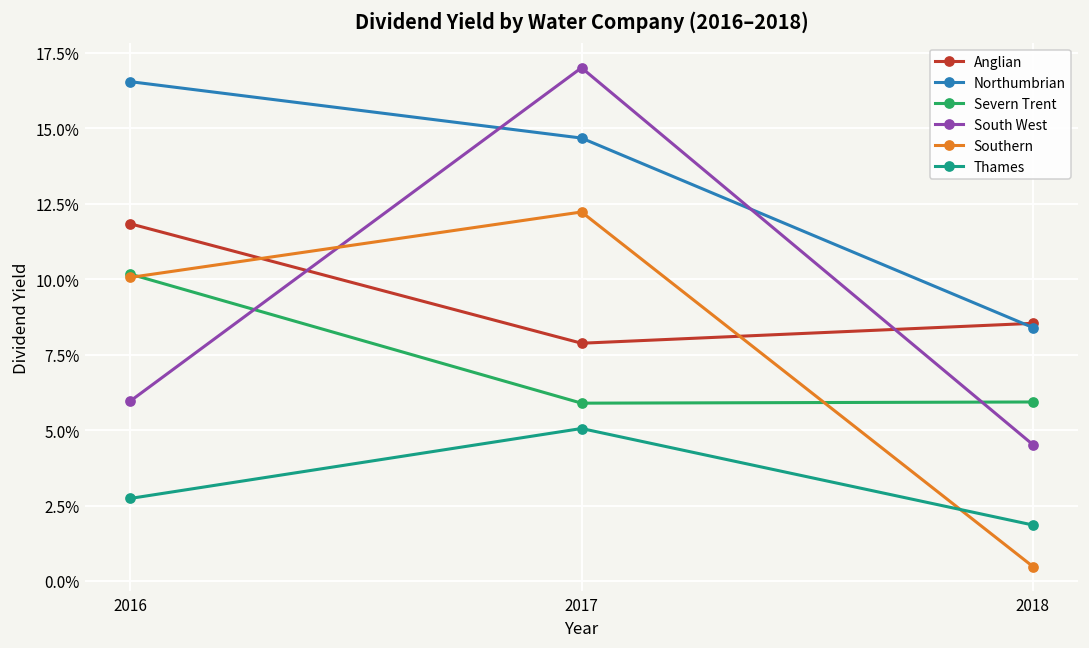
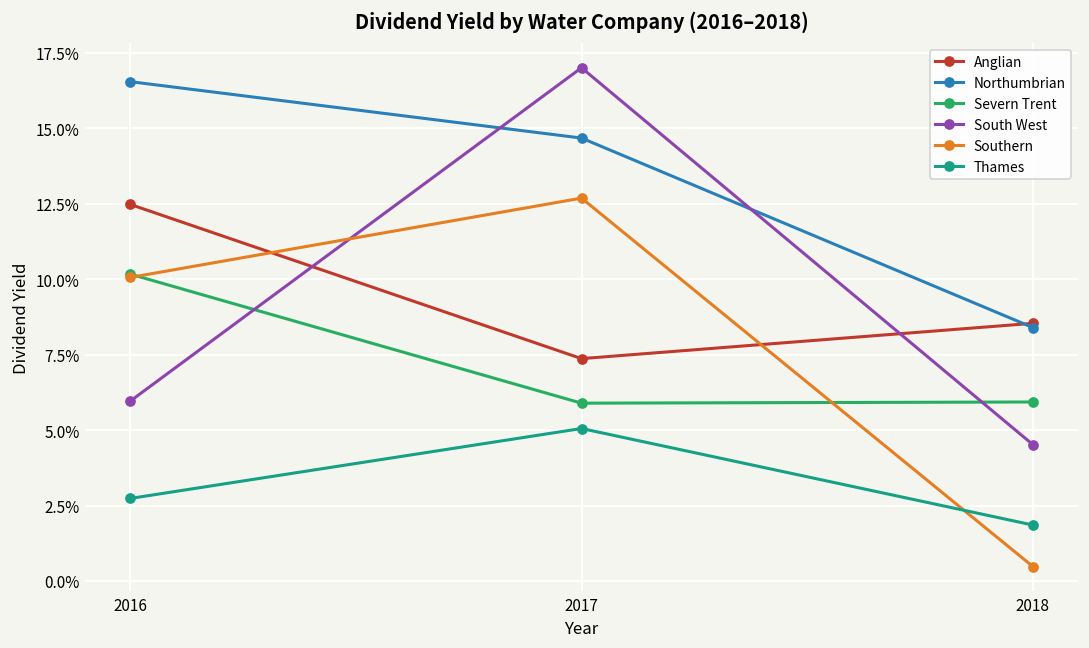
Anglian, 2016: 11.8% -> 12.5%
Anglian, 2017: 7.9% -> 7.4%
Southern, 2017: 12.2% -> 12.7%
